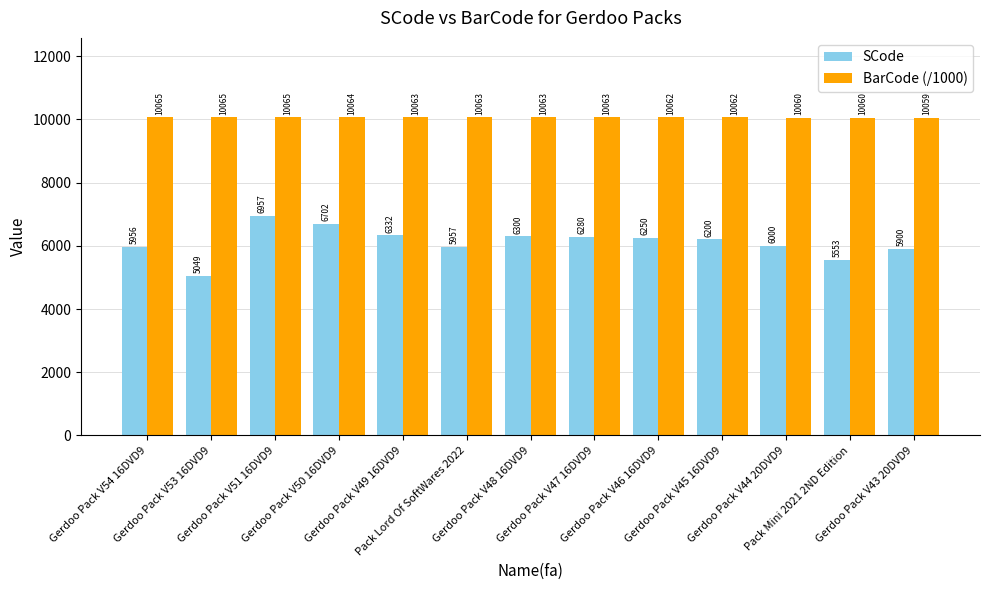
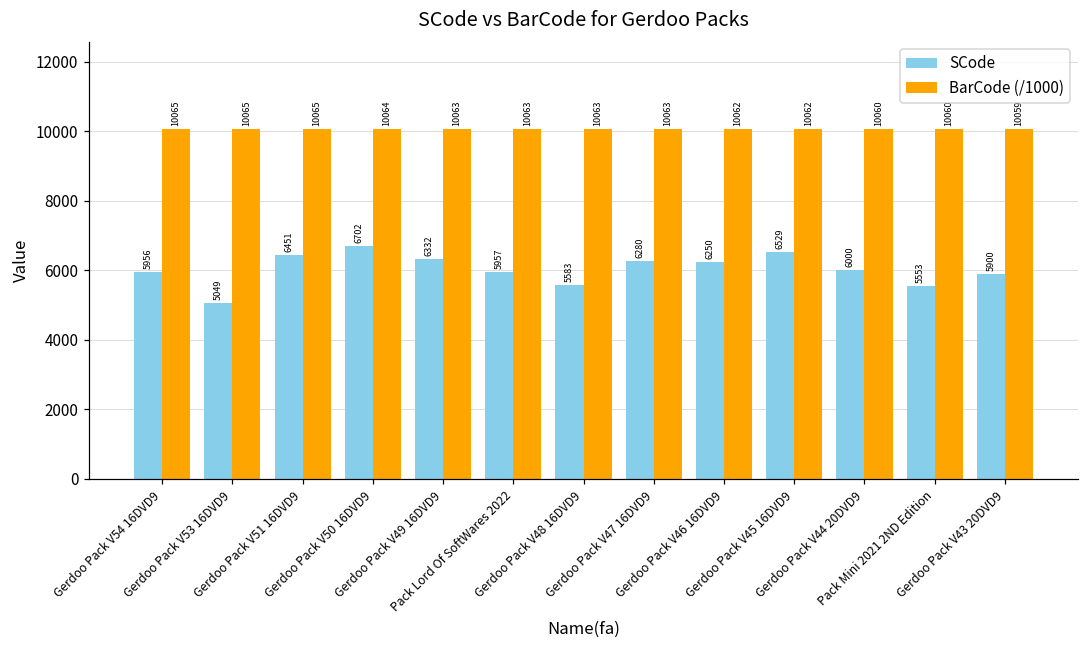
SCode, Gerdoo Pack V51 16DVD9: 6957 -> 6451
SCode, Gerdoo Pack V48 16DVD9: 6300 -> 5583
SCode, Gerdoo Pack V45 16DVD9: 6200 -> 6529
